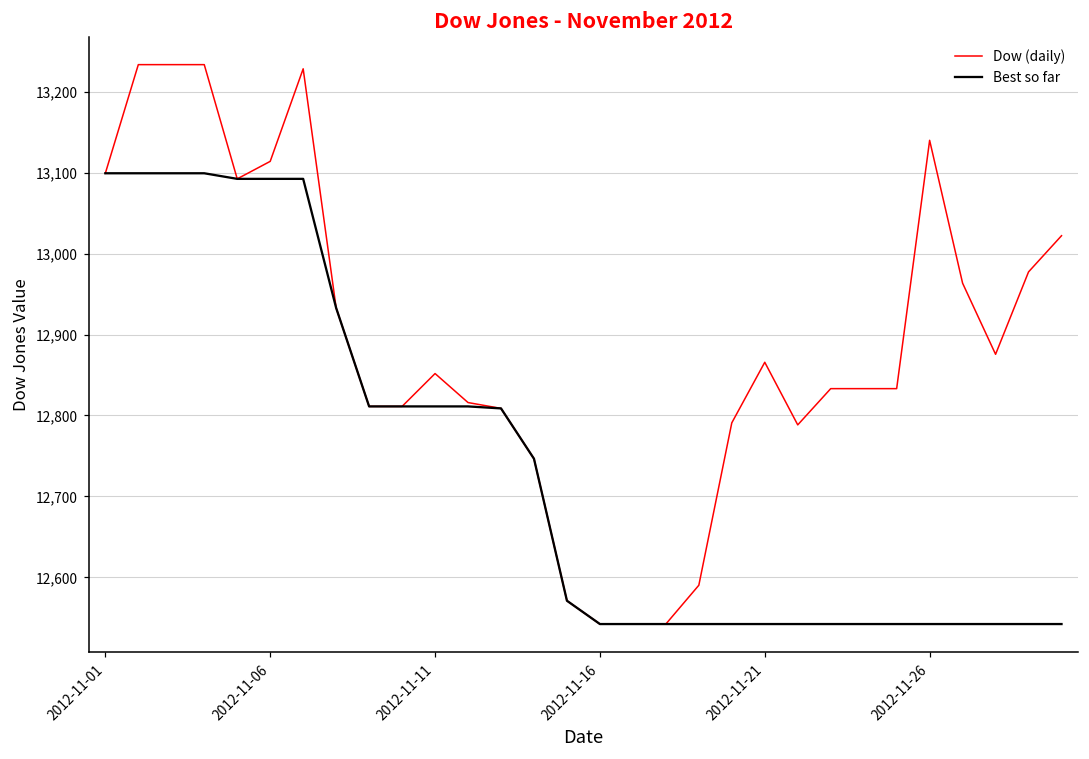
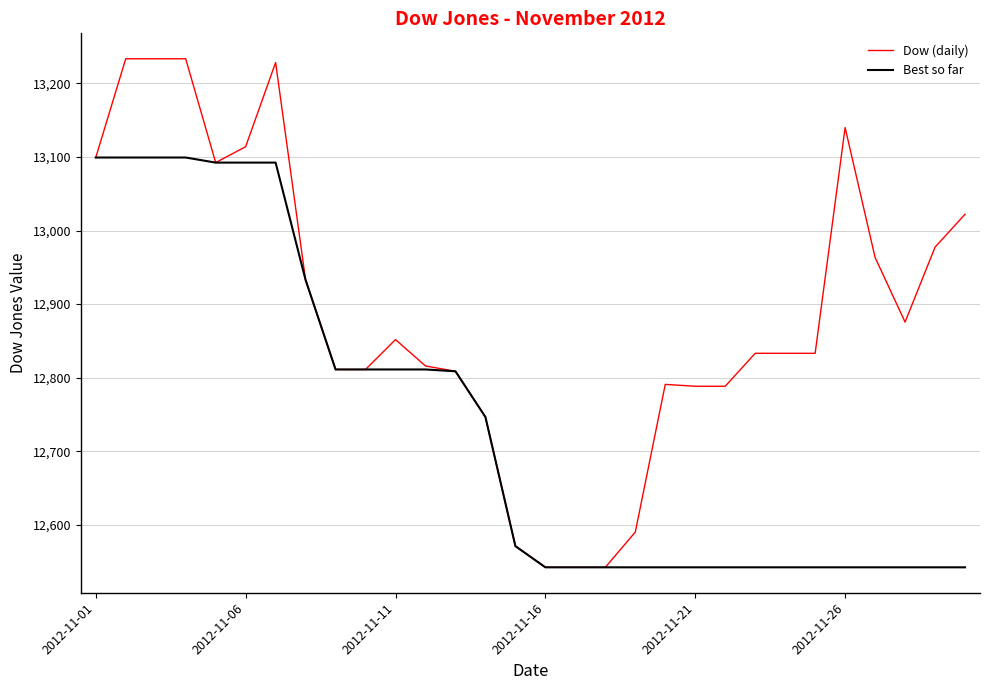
Dow (daily), 2012-11-21: 12,870 -> 12,790
